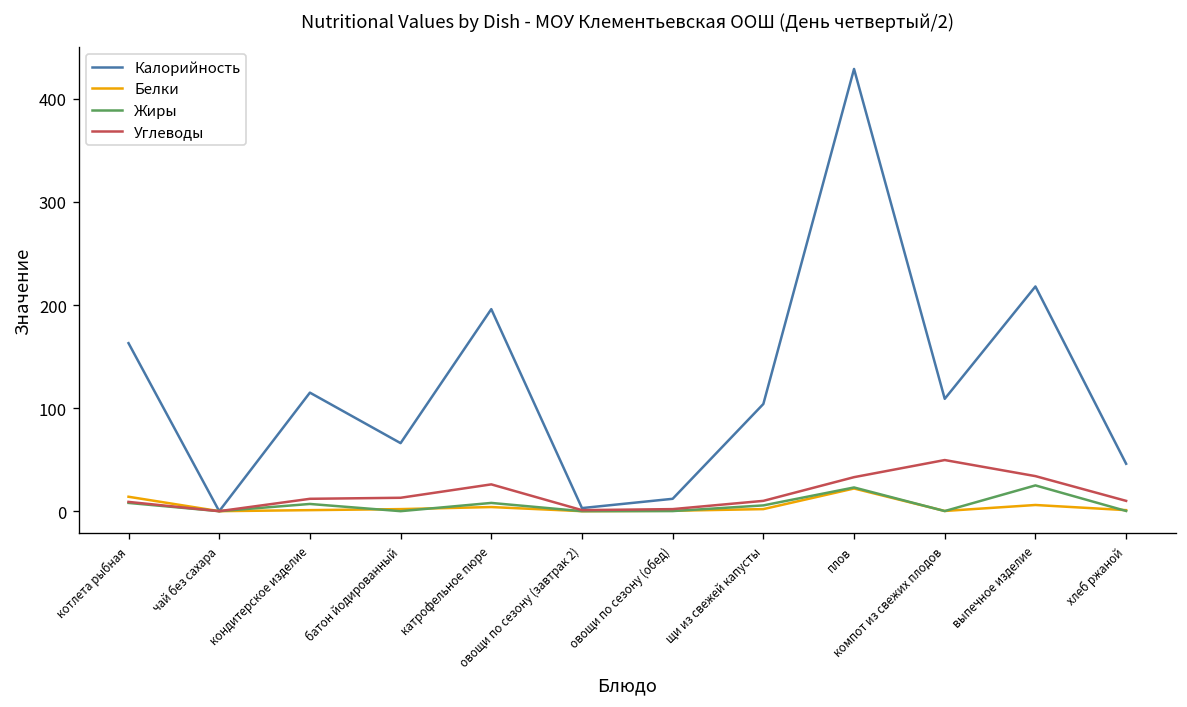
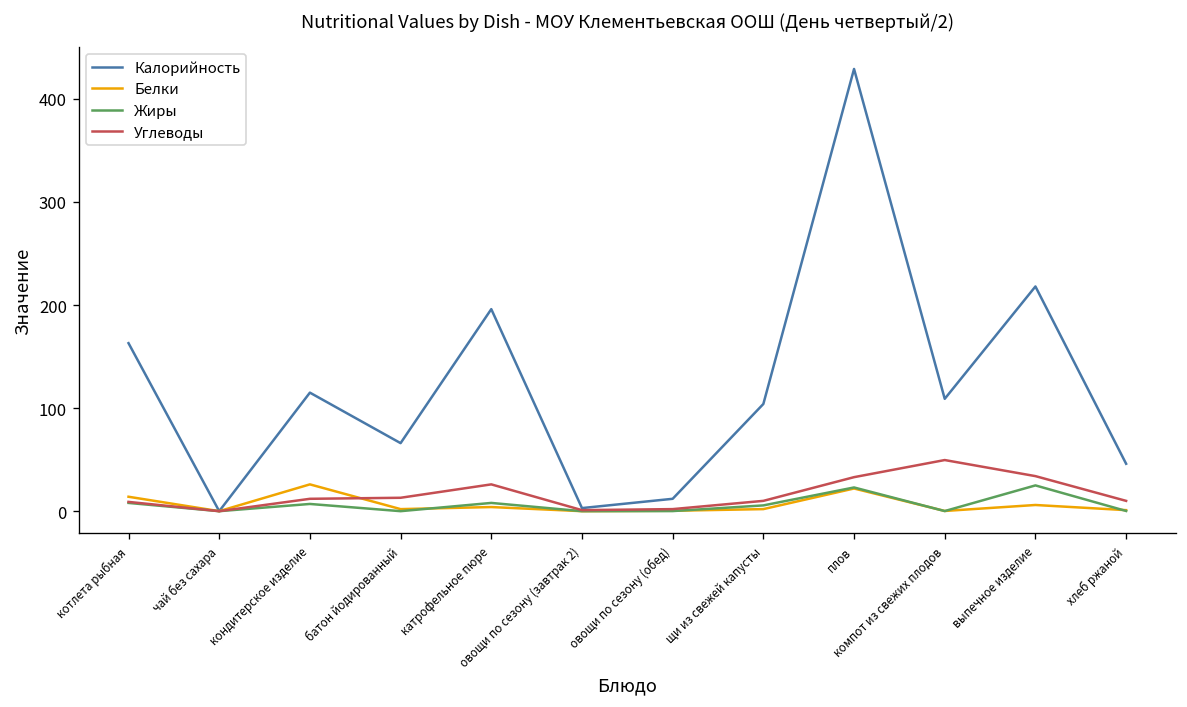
Белки, кондитерское изделие: 0 -> 30
